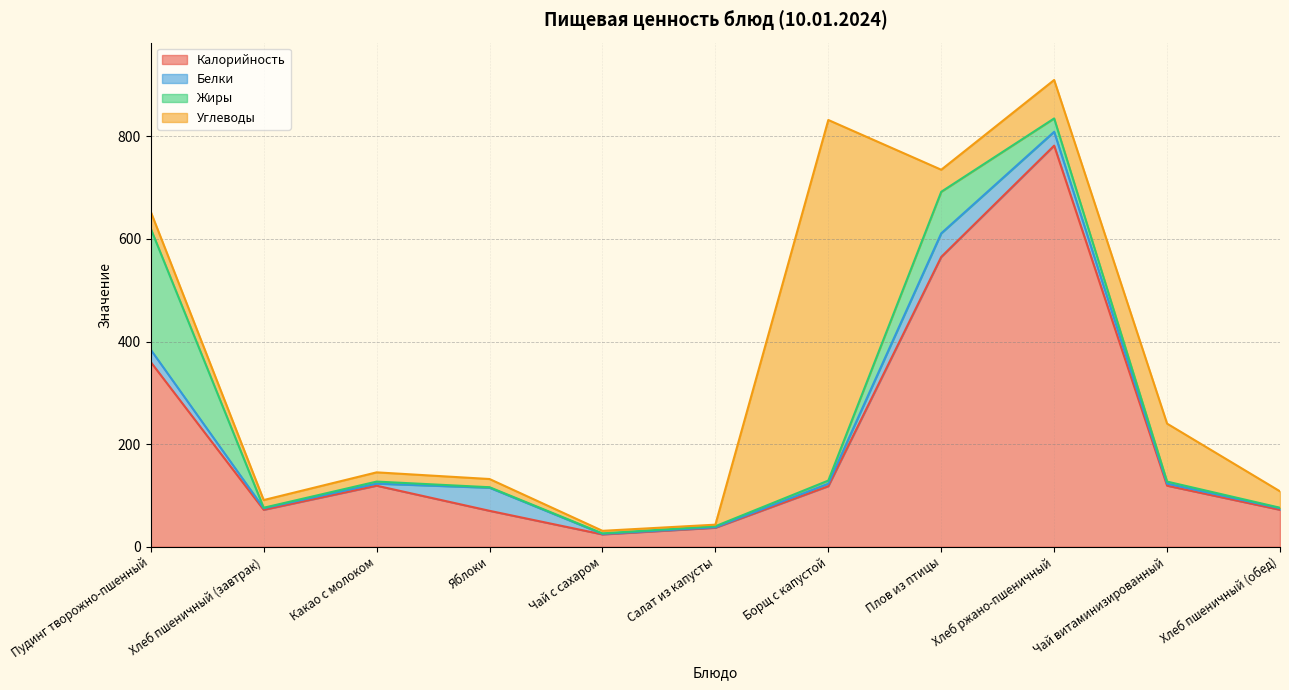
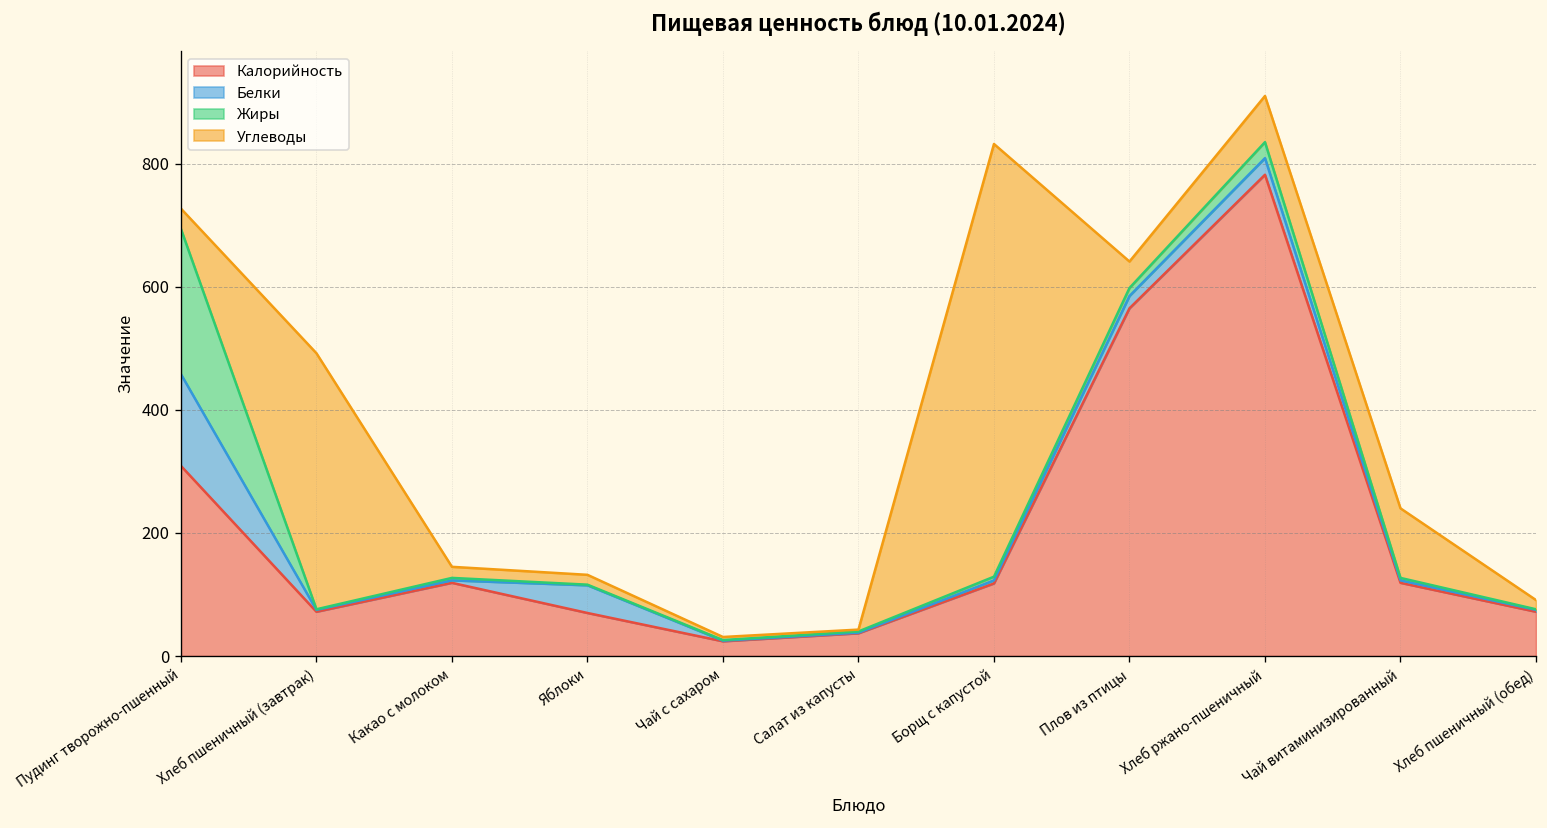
Калорийность, Пудинг творожно-пшенный: 360 -> 310
Белки, Пудинг творожно-пшенный: 20 -> 150
Углеводы, Хлеб пшеничный (завтрак): 20 -> 420
Белки, Плов из птицы: 50 -> 20
Жиры, Плов из птицы: 80 -> 10
Углеводы, Хлеб пшеничный (обед): 30 -> 20
